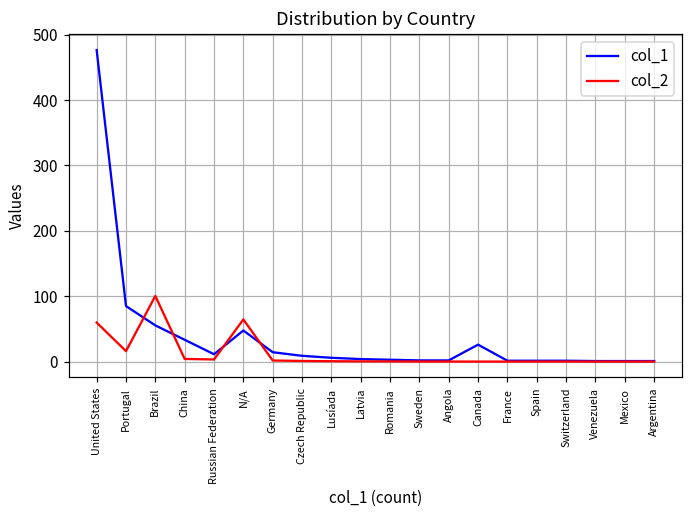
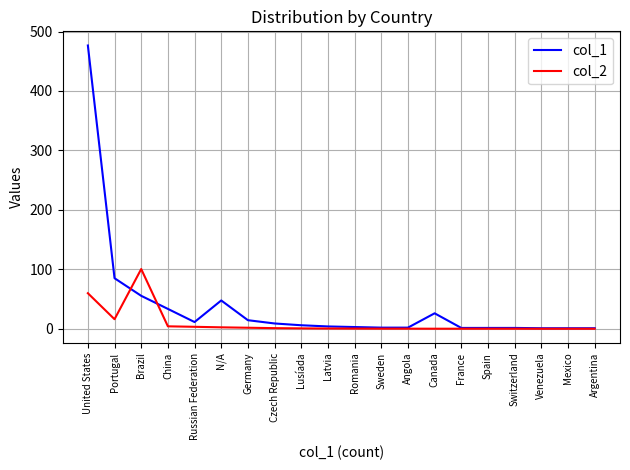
col_2, N/A: 60 -> 0
